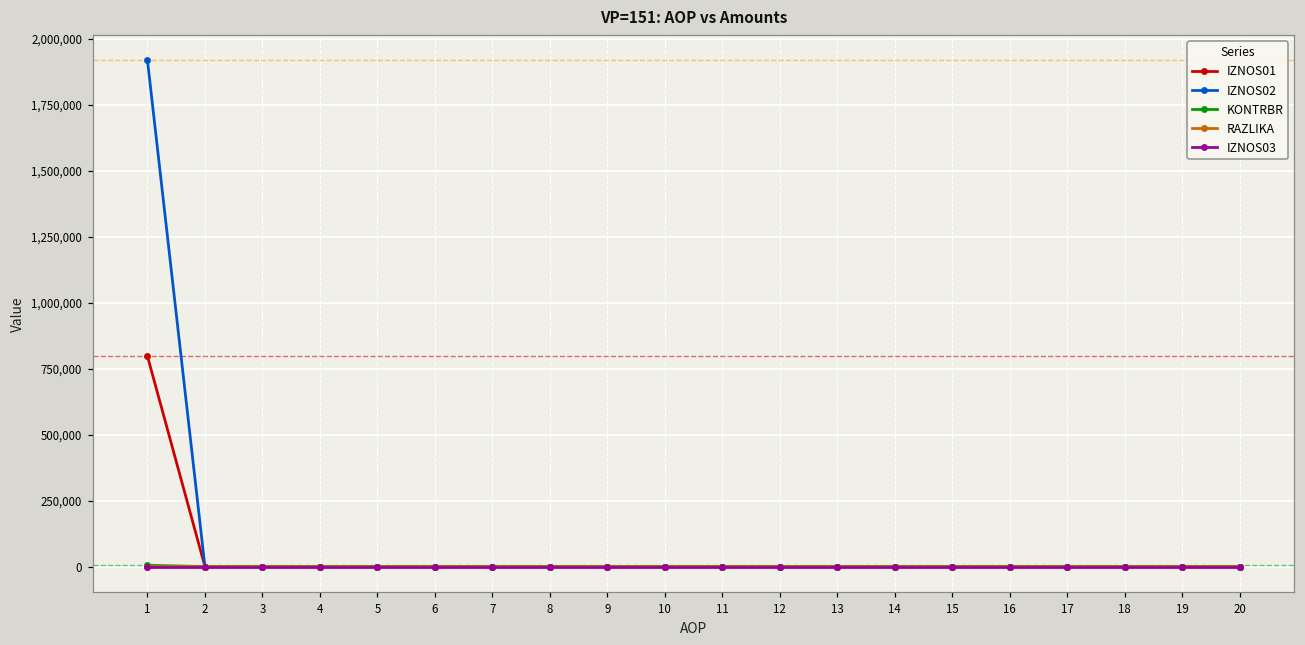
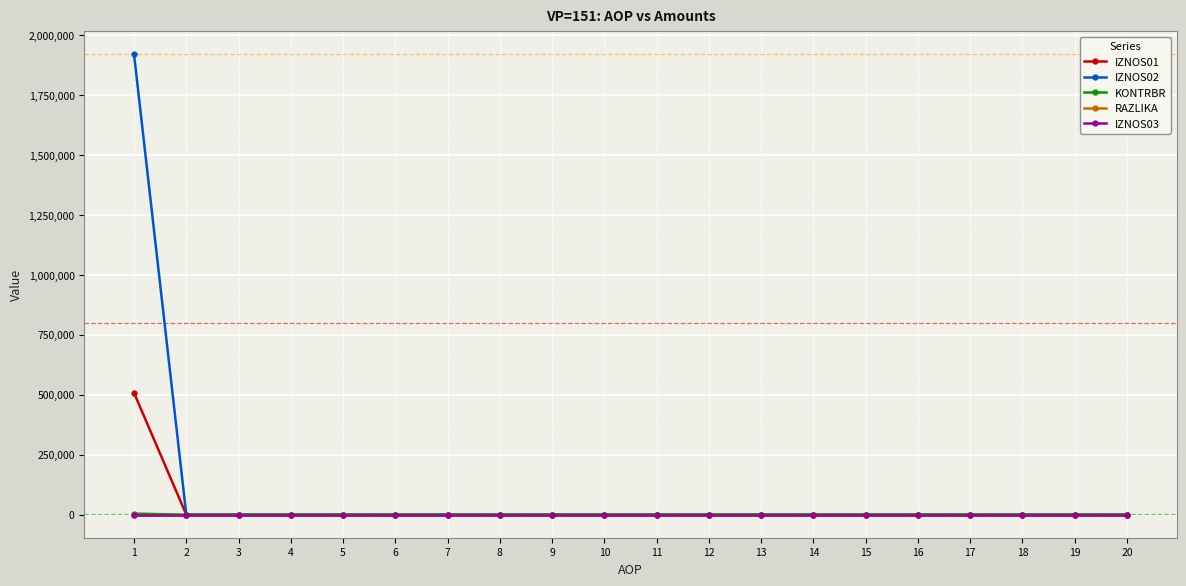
IZNOS01, 1: 800,000 -> 510,000
